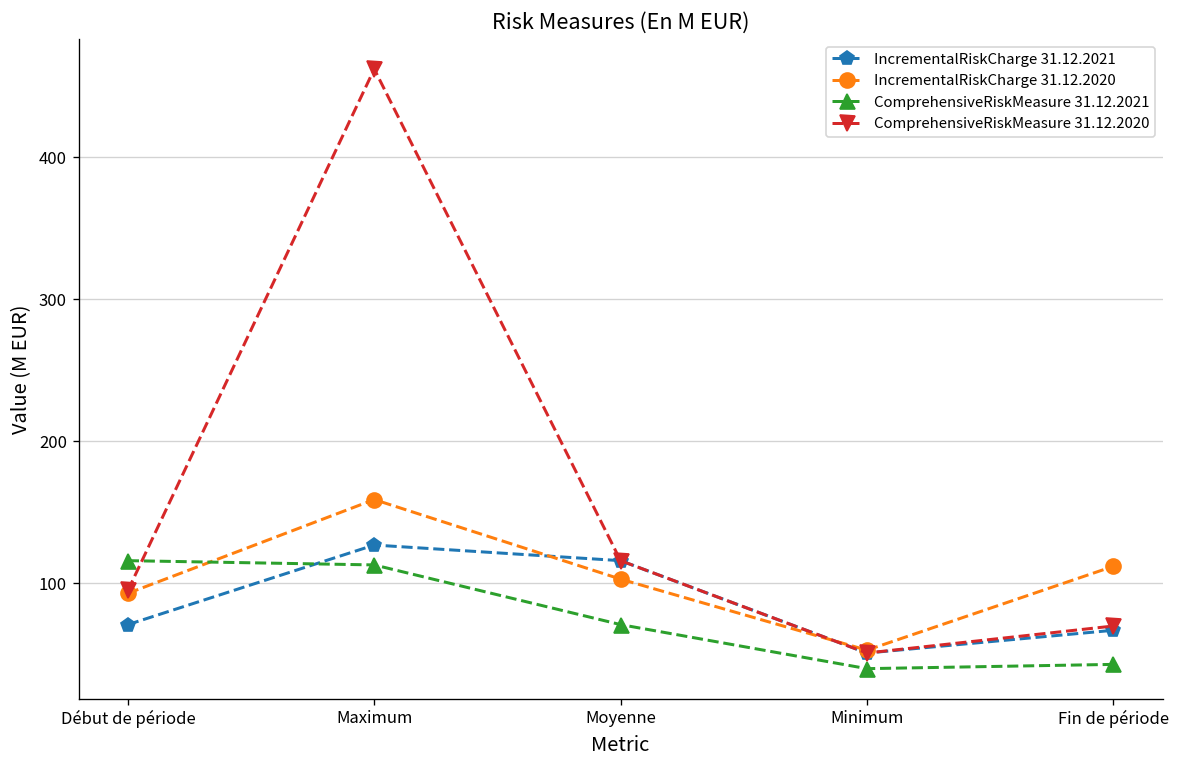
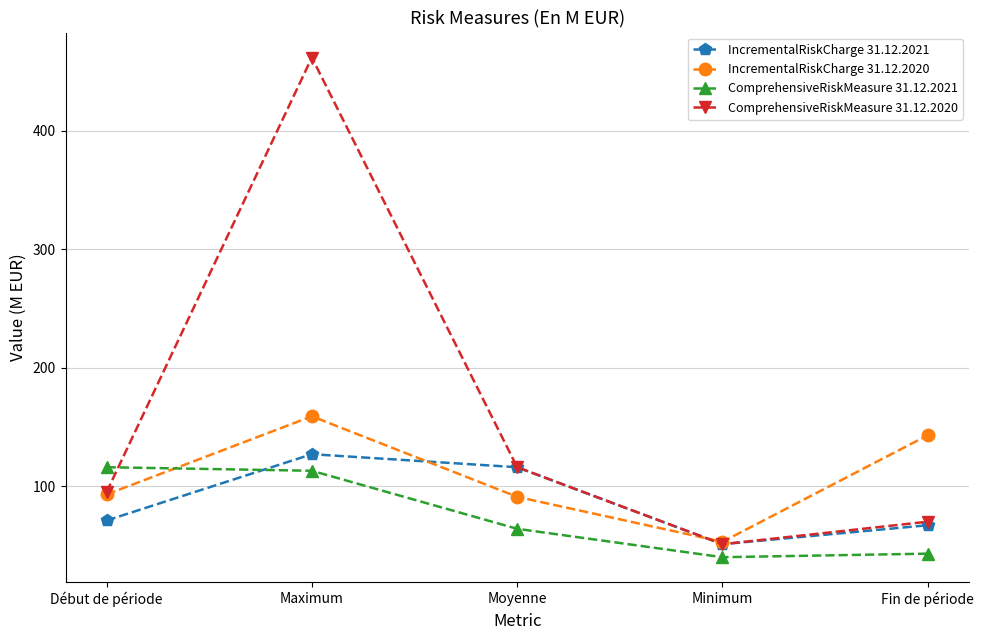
IncrementalRiskCharge 31.12.2020, Moyenne: 103 -> 91
ComprehensiveRiskMeasure 31.12.2021, Moyenne: 71 -> 64
IncrementalRiskCharge 31.12.2020, Fin de période: 112 -> 143
